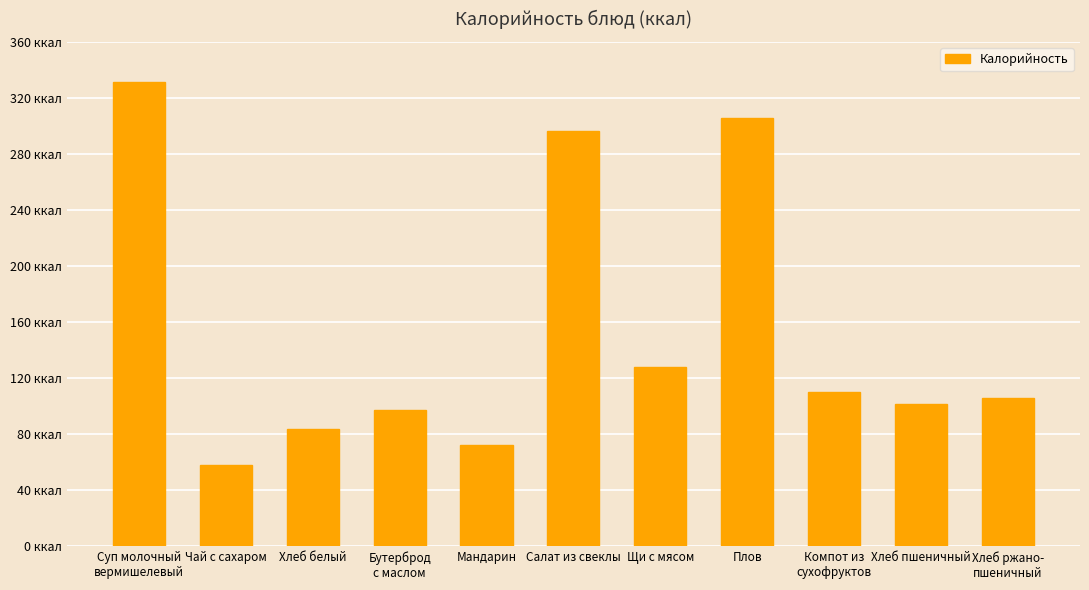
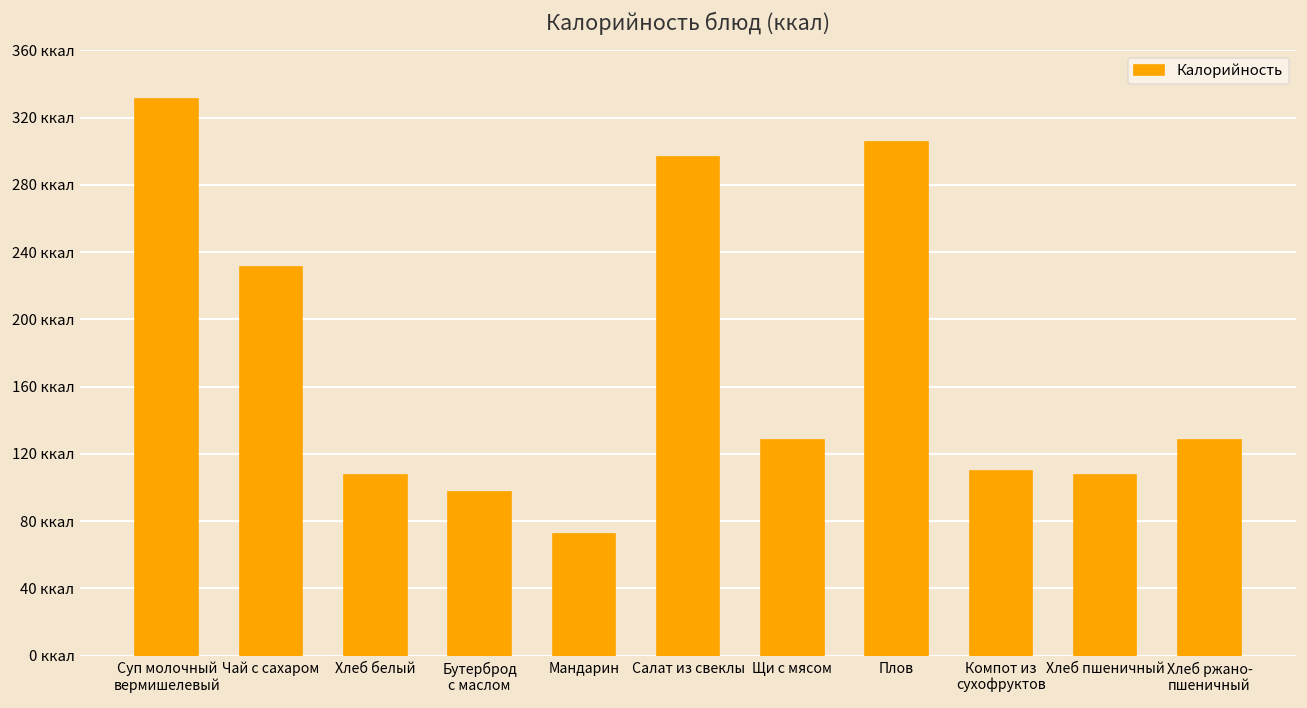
Чай с сахаром: 58 ккал -> 231 ккал
Хлеб белый: 84 ккал -> 107 ккал
Хлеб пшеничный: 101 ккал -> 107 ккал
Хлеб ржано- пшеничный: 106 ккал -> 128 ккал
